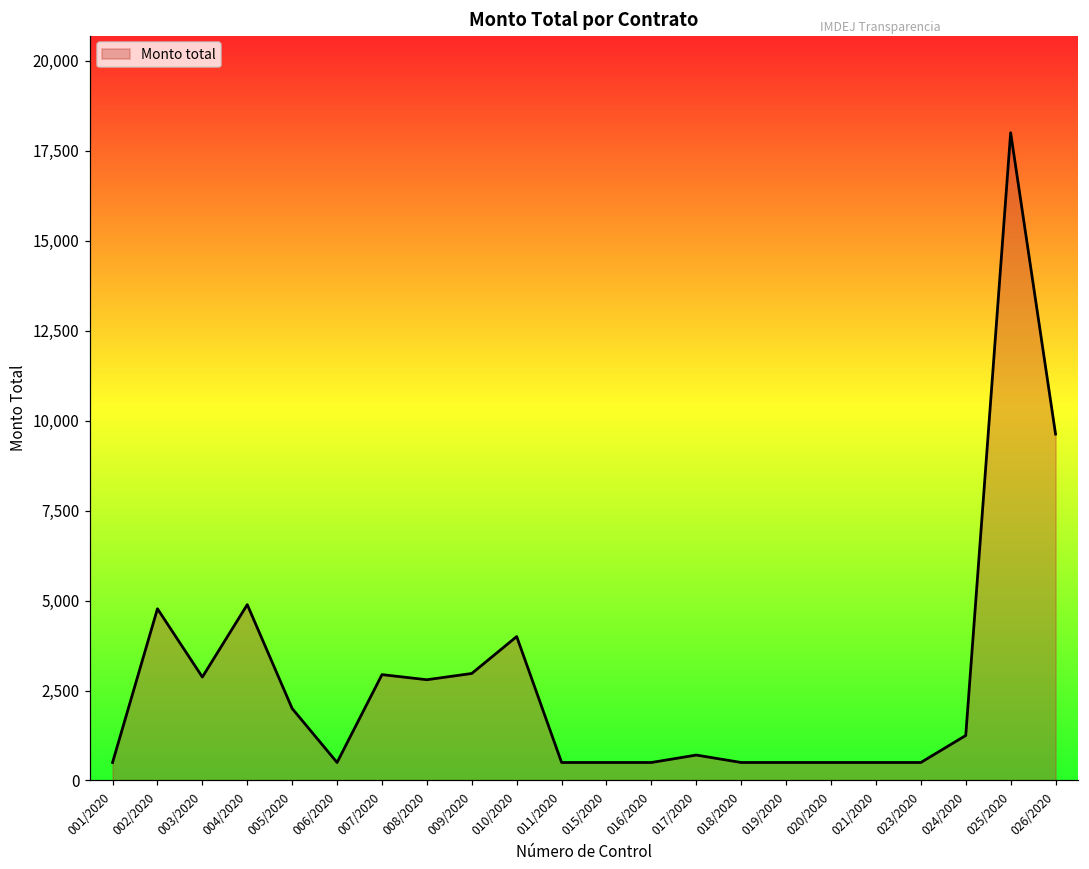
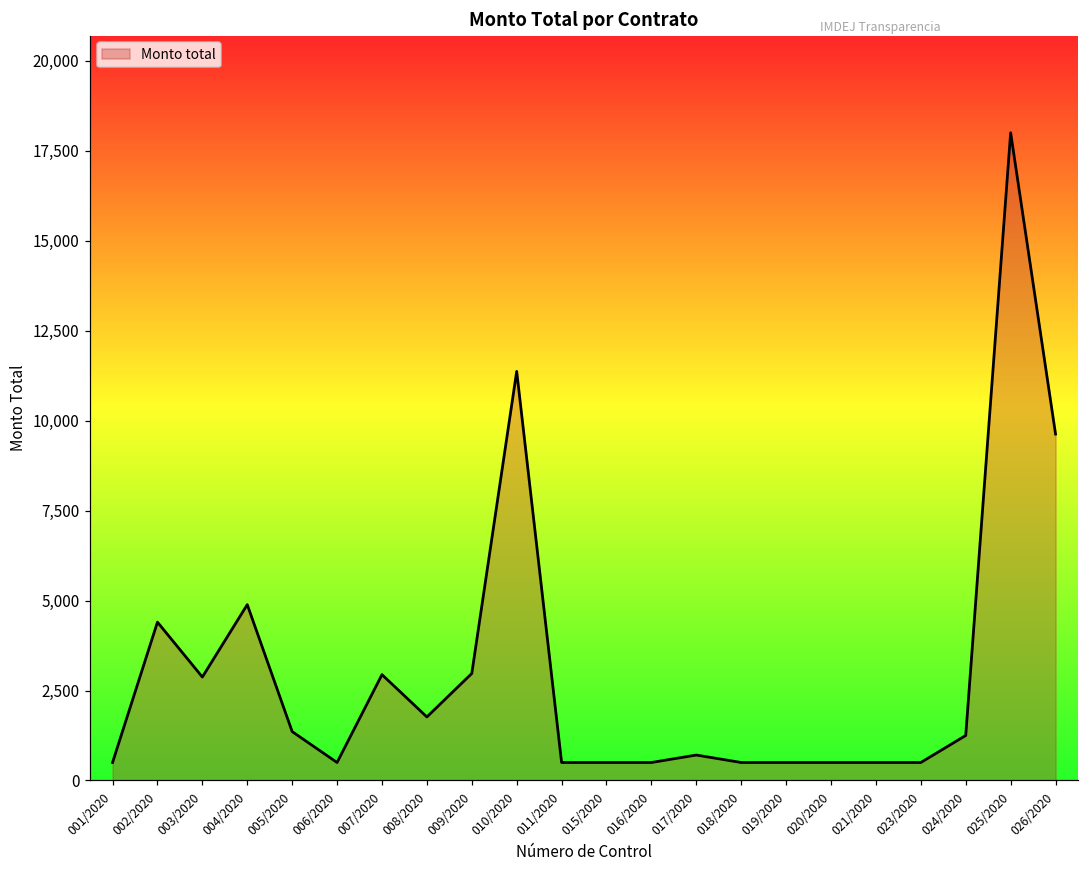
002/2020: 4,800 -> 4,400
005/2020: 2,000 -> 1,400
008/2020: 2,800 -> 1,800
010/2020: 4,000 -> 11,400
